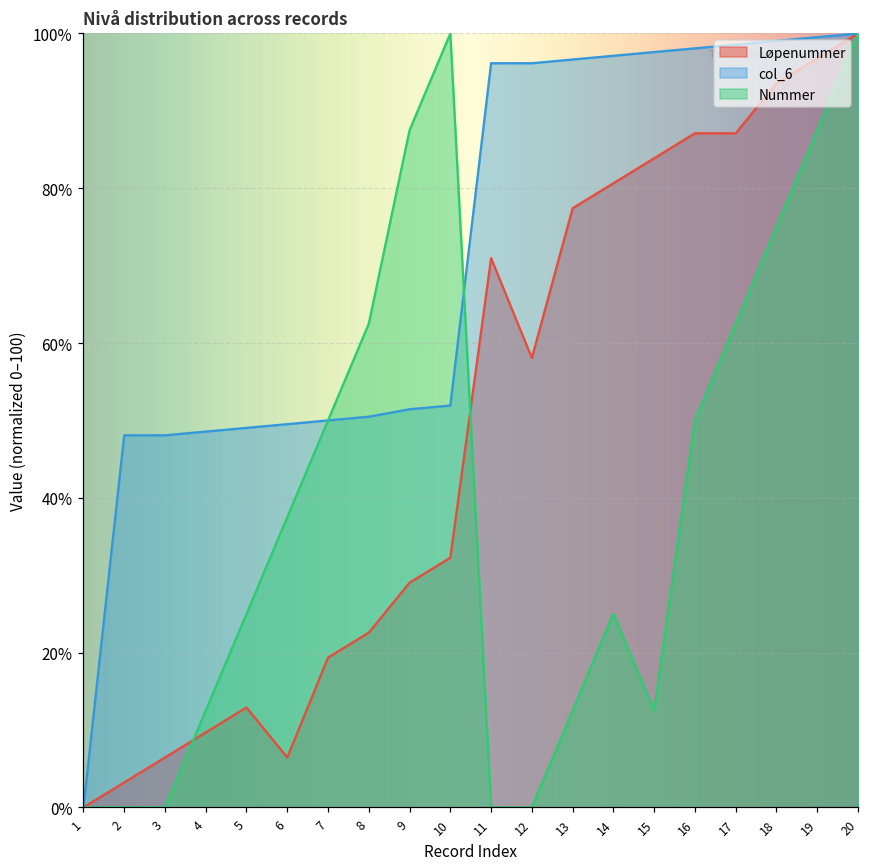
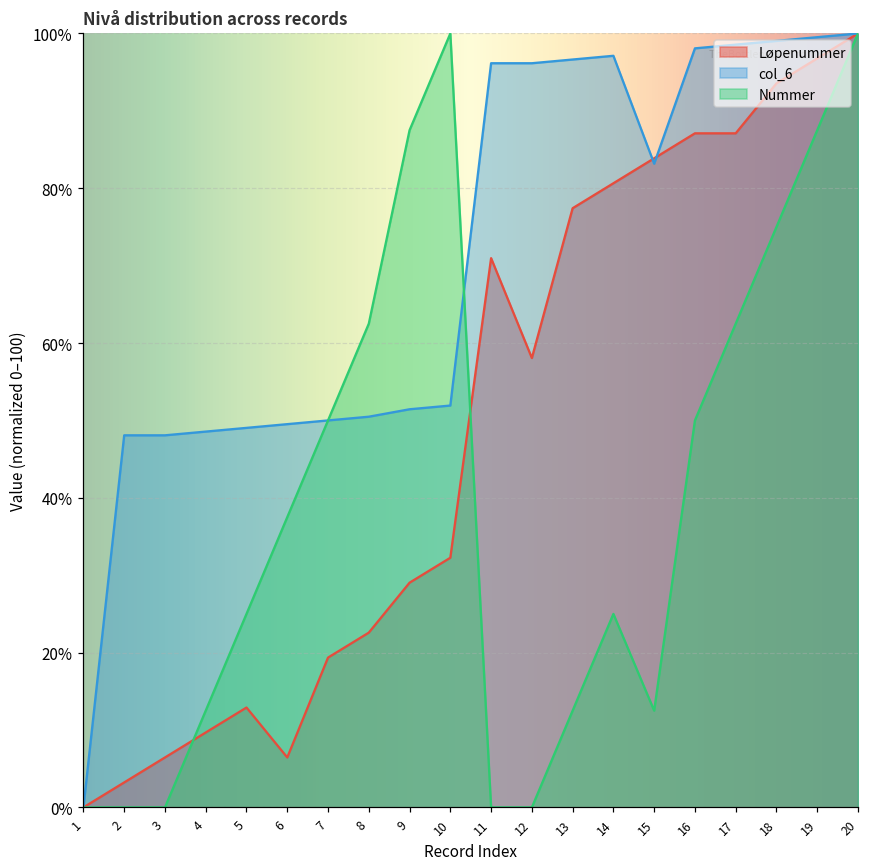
col_6, 15: 98% -> 83%
